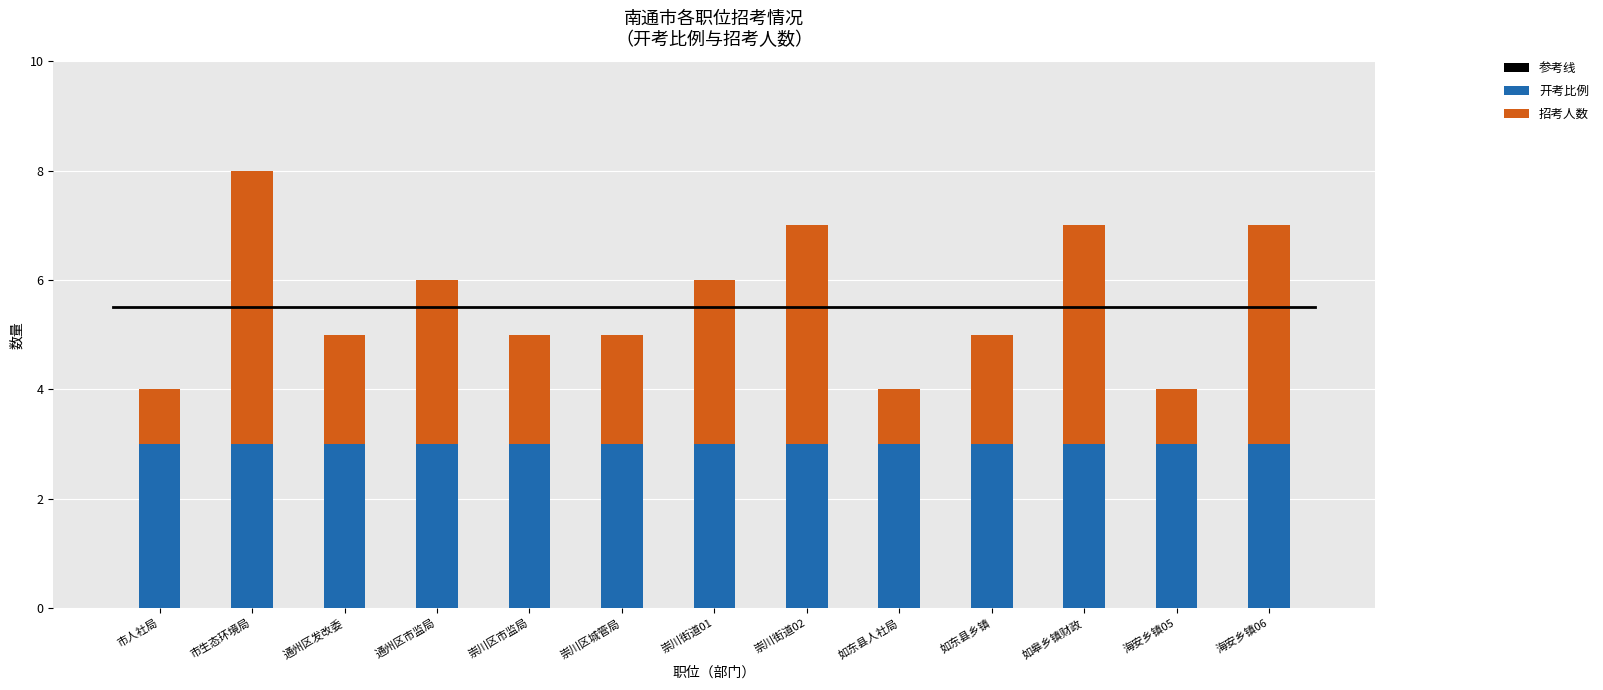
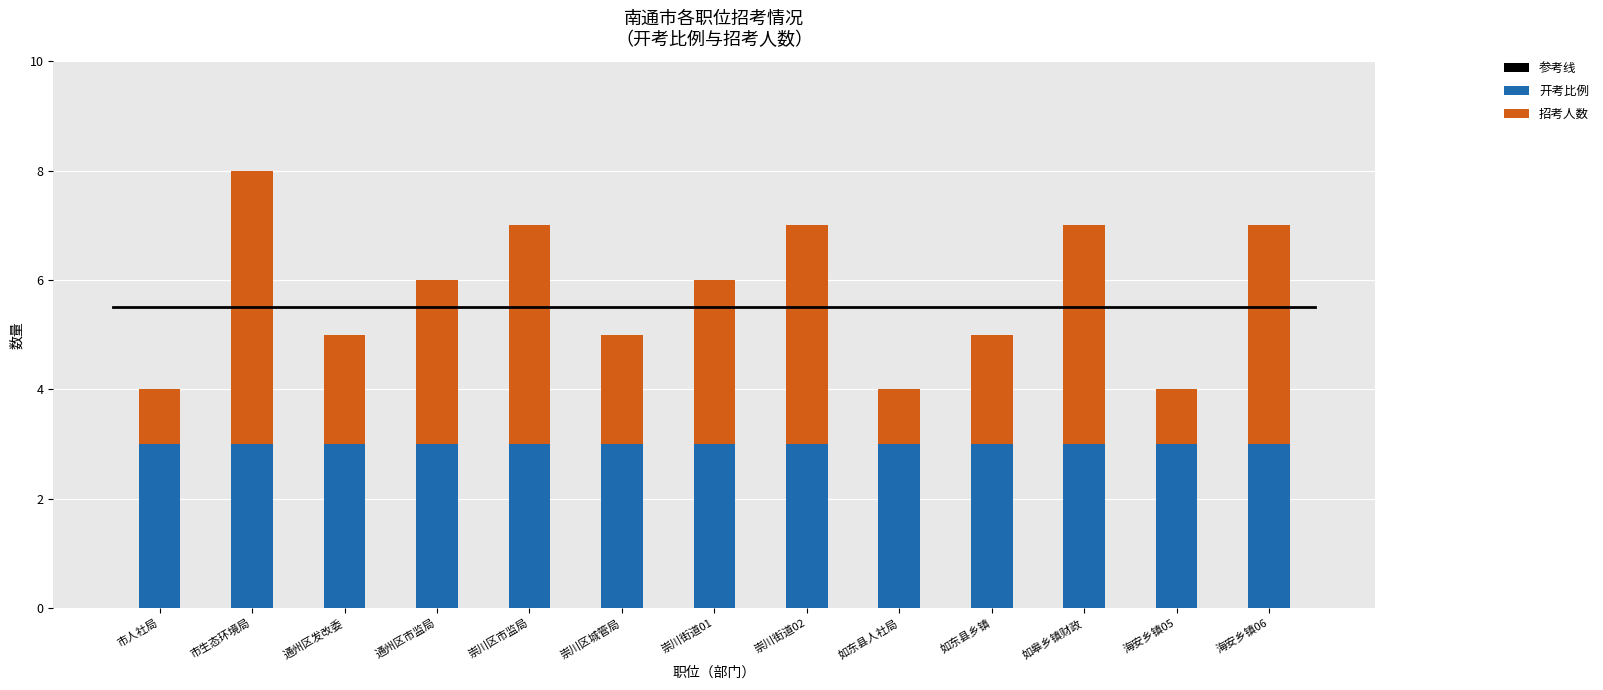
招考人数, 崇川区市监局: 2 -> 4
